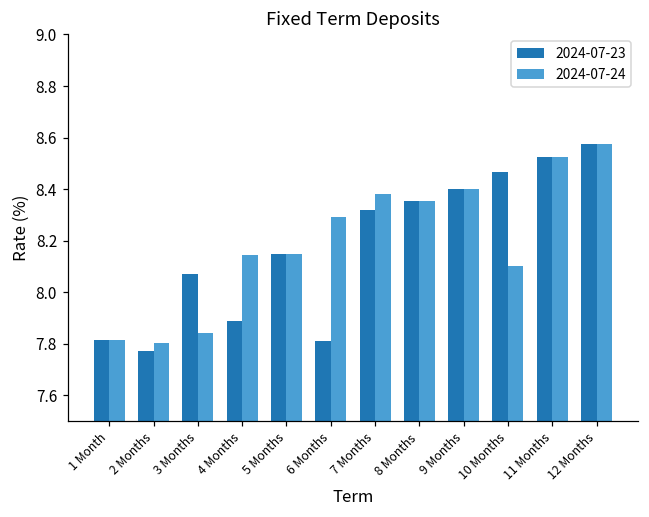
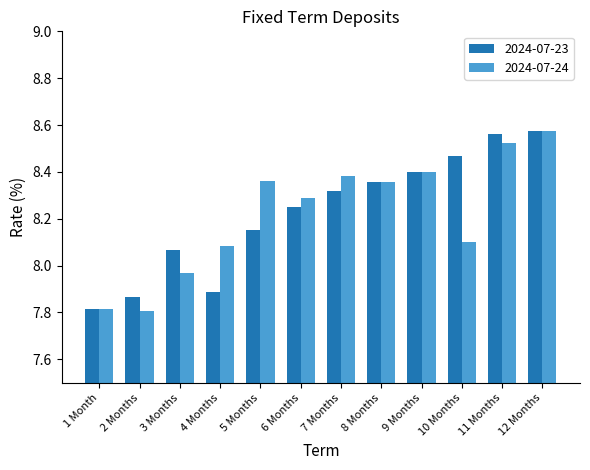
2024-07-23, 2 Months: 7.77 -> 7.87
2024-07-24, 3 Months: 7.84 -> 7.97
2024-07-24, 4 Months: 8.14 -> 8.08
2024-07-24, 5 Months: 8.15 -> 8.36
2024-07-23, 6 Months: 7.81 -> 8.25
2024-07-23, 11 Months: 8.52 -> 8.56
